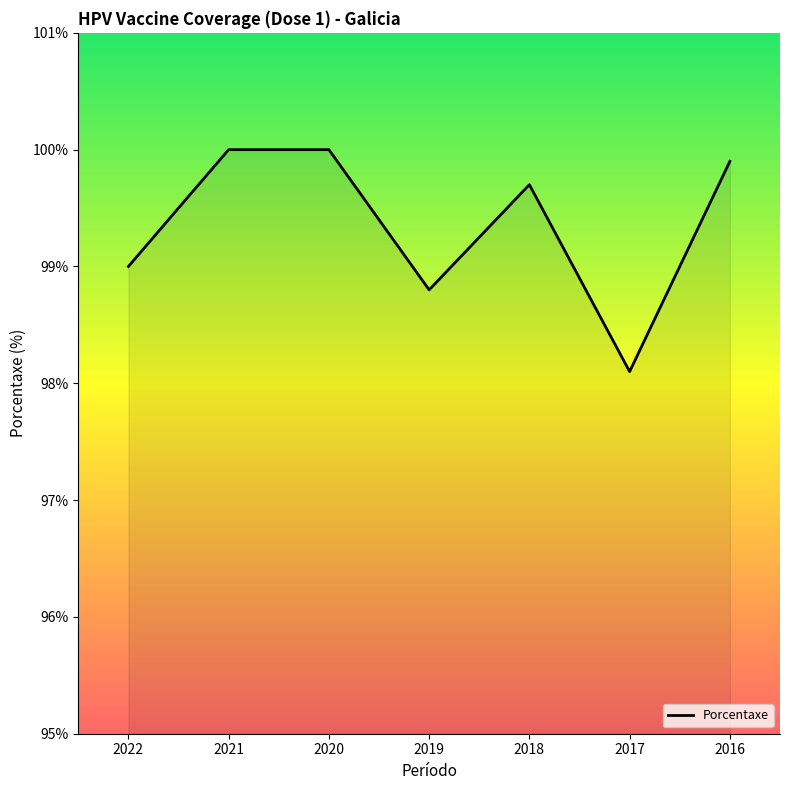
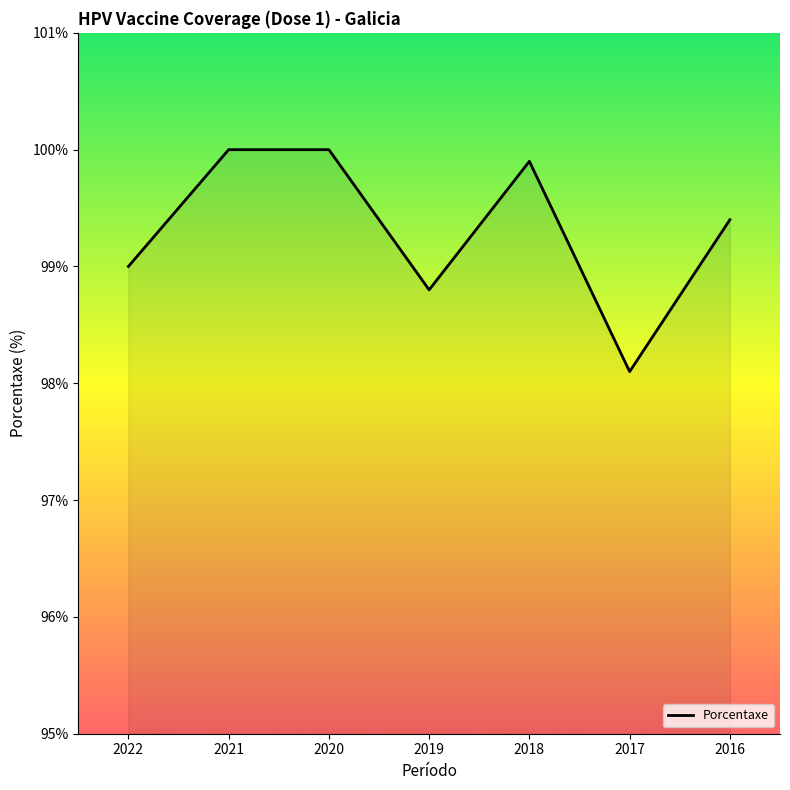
2018: 99.7% -> 99.9%
2016: 99.9% -> 99.4%
